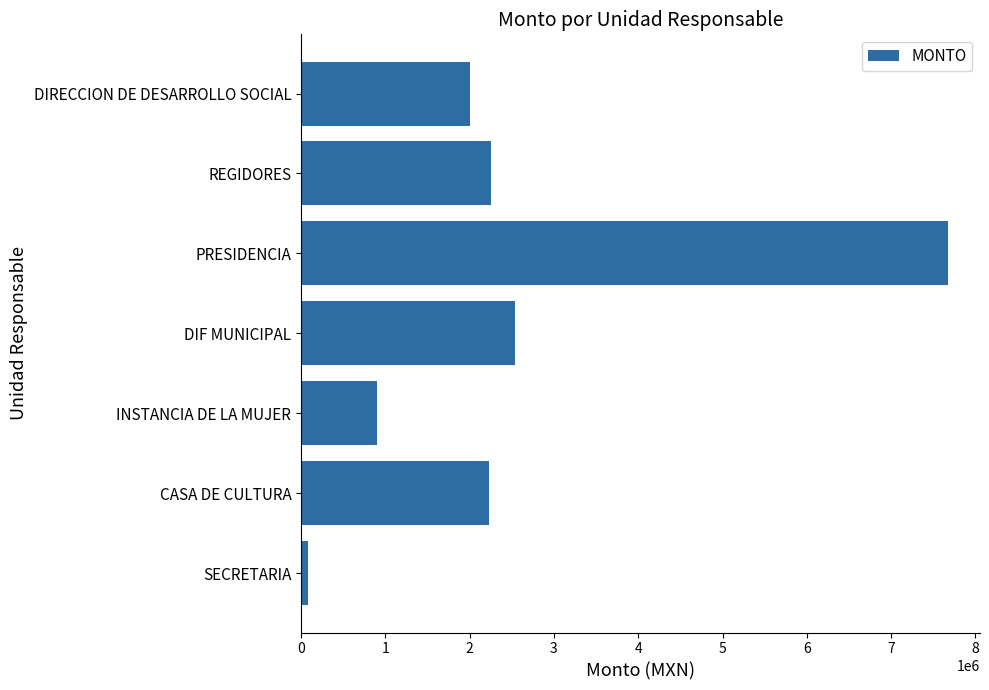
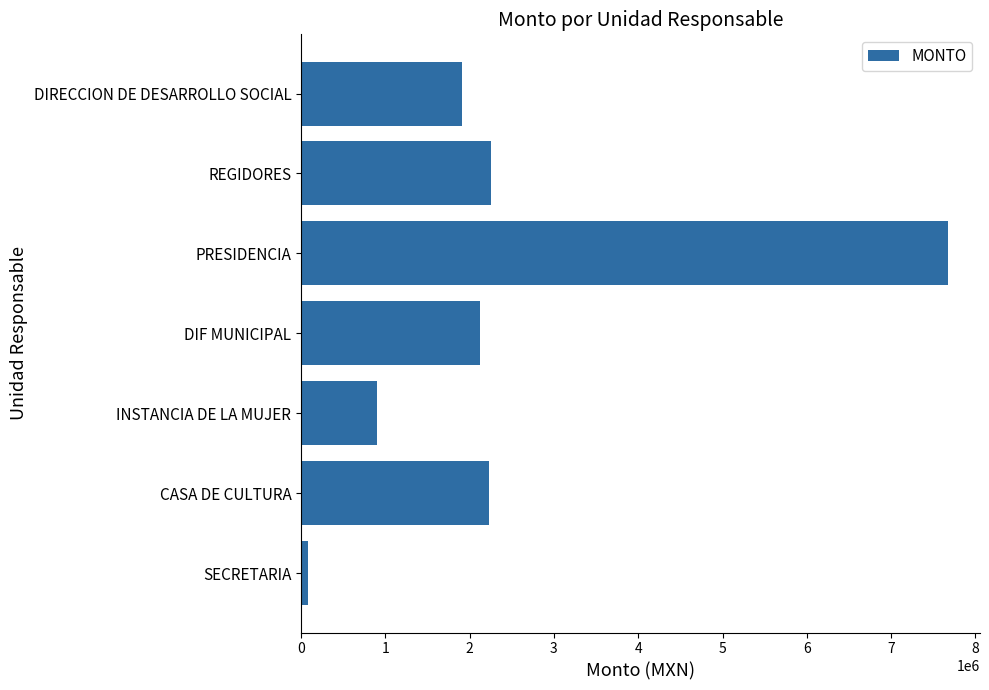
DIRECCION DE DESARROLLO SOCIAL: 2000000 -> 1900000
DIF MUNICIPAL: 2500000 -> 2100000
